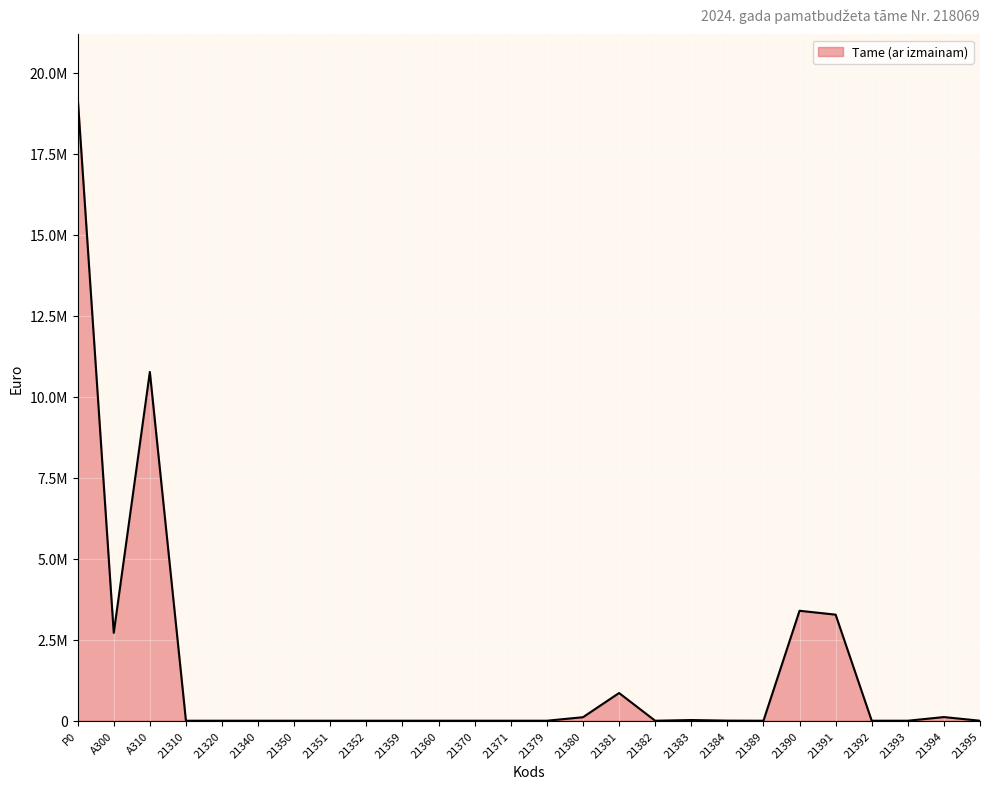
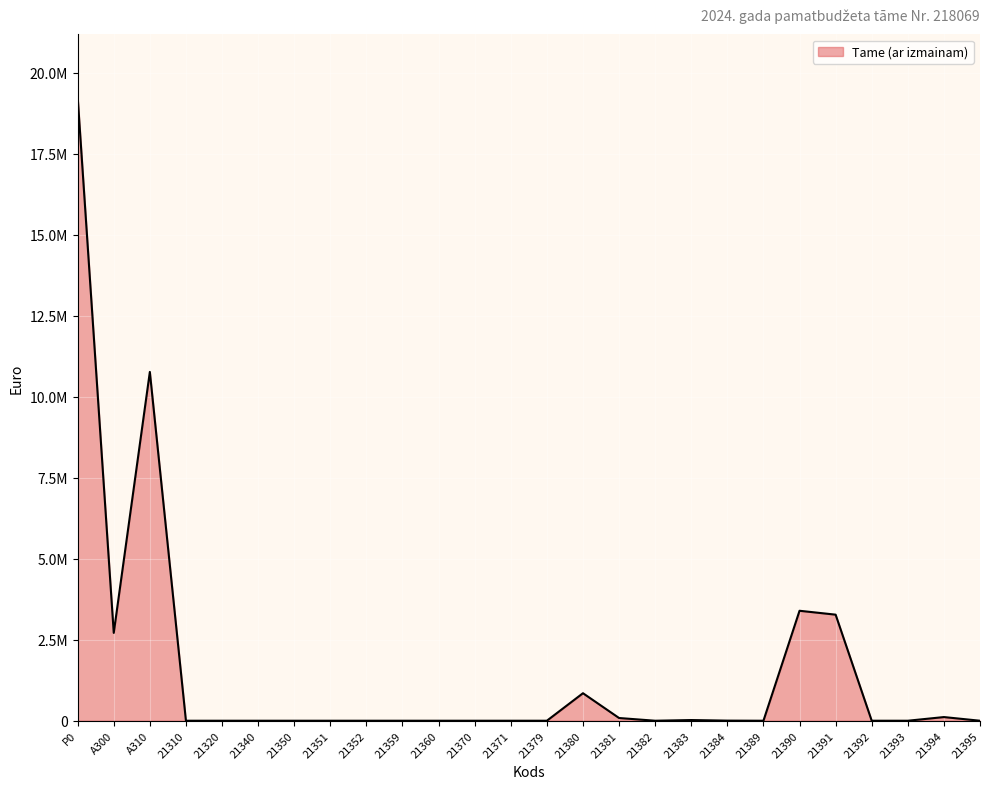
21380: 100000 -> 800000
21381: 900000 -> 100000
